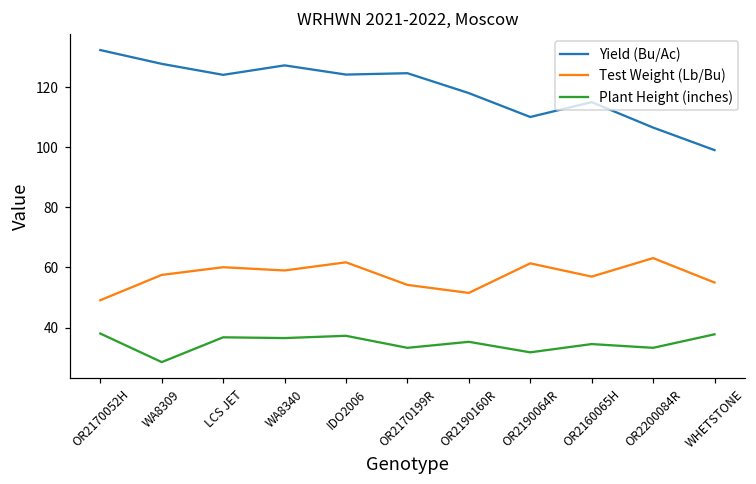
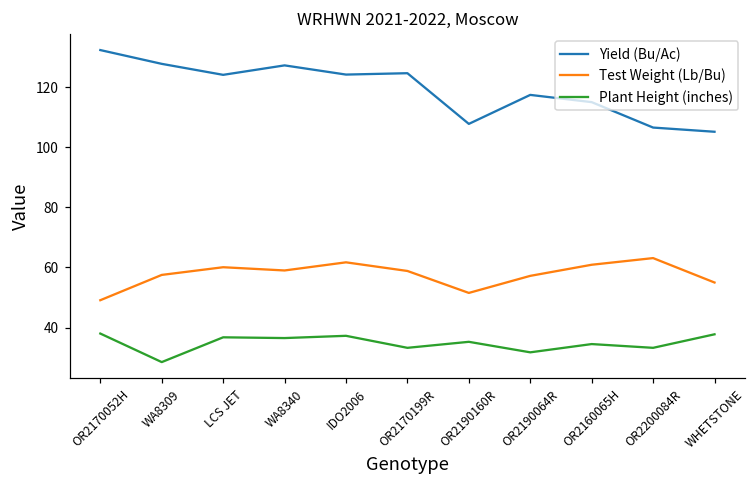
Test Weight (Lb/Bu), OR2170199R: 54 -> 59
Yield (Bu/Ac), OR2190160R: 118 -> 108
Yield (Bu/Ac), OR2190064R: 110 -> 117
Test Weight (Lb/Bu), OR2190064R: 61 -> 57
Test Weight (Lb/Bu), OR2160065H: 57 -> 61
Yield (Bu/Ac), WHETSTONE: 99 -> 105
